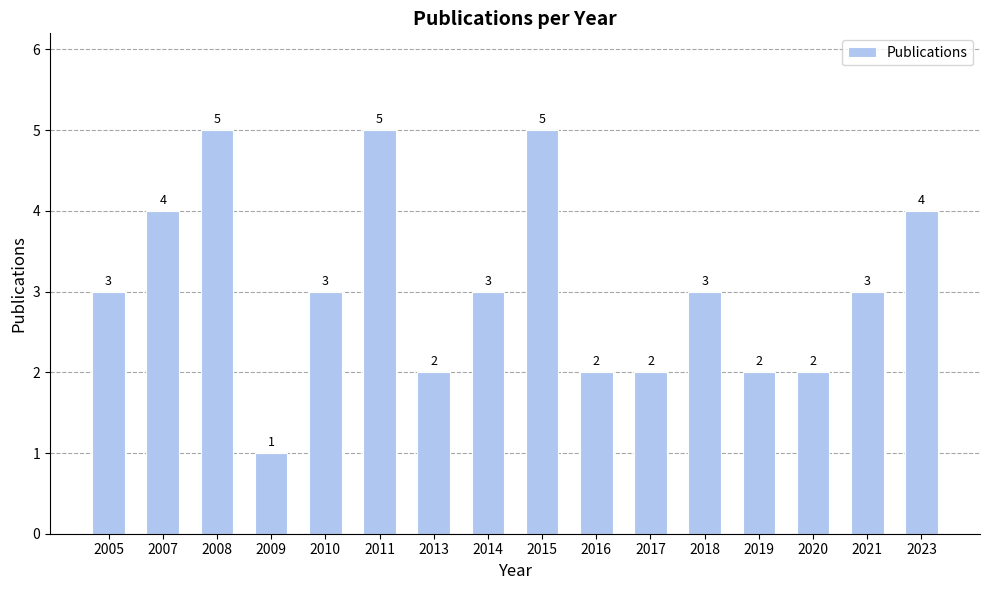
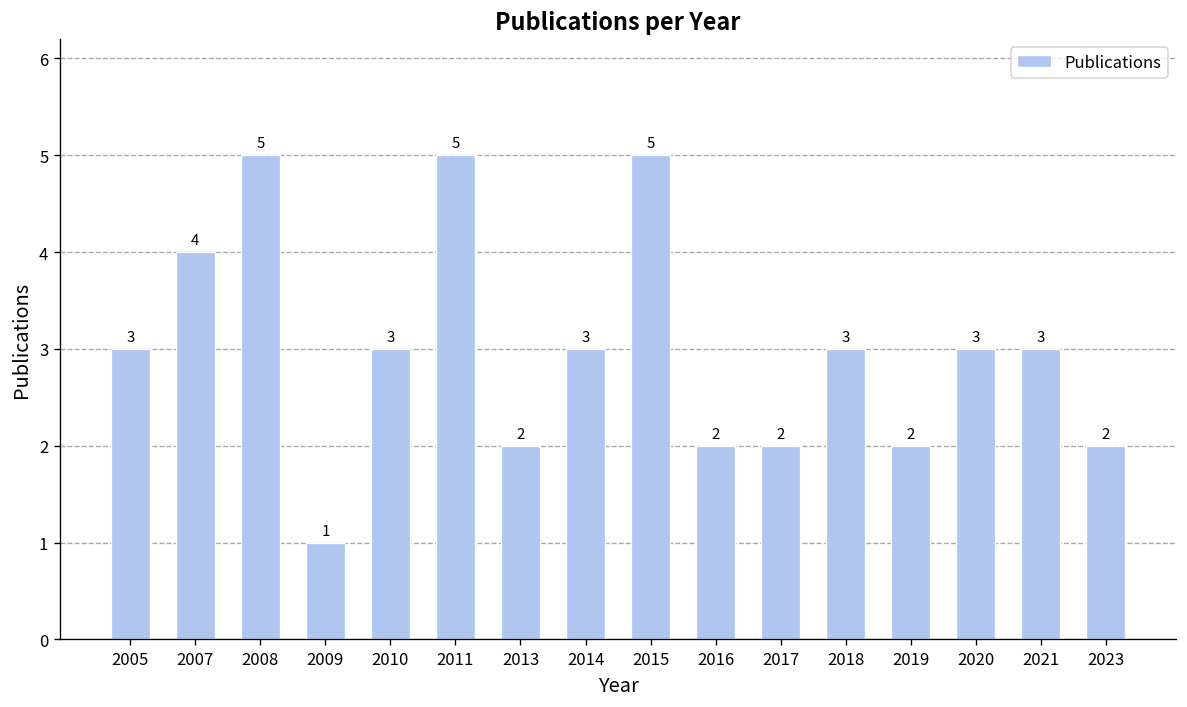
2020: 2 -> 3
2023: 4 -> 2
